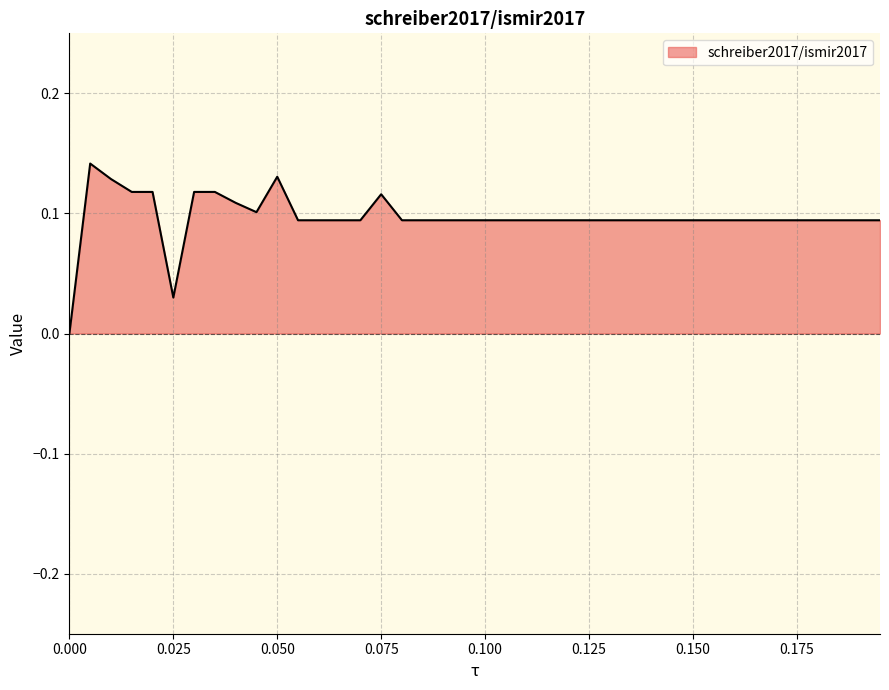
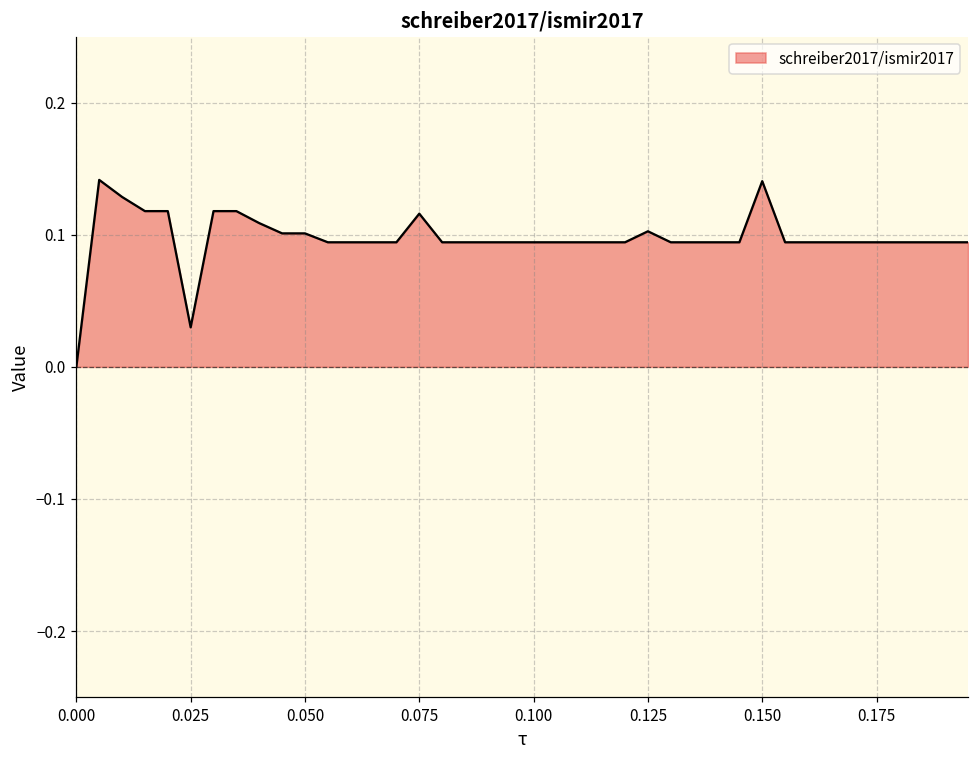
0.050: 0.131 -> 0.101
0.125: 0.094 -> 0.103
0.150: 0.094 -> 0.141
